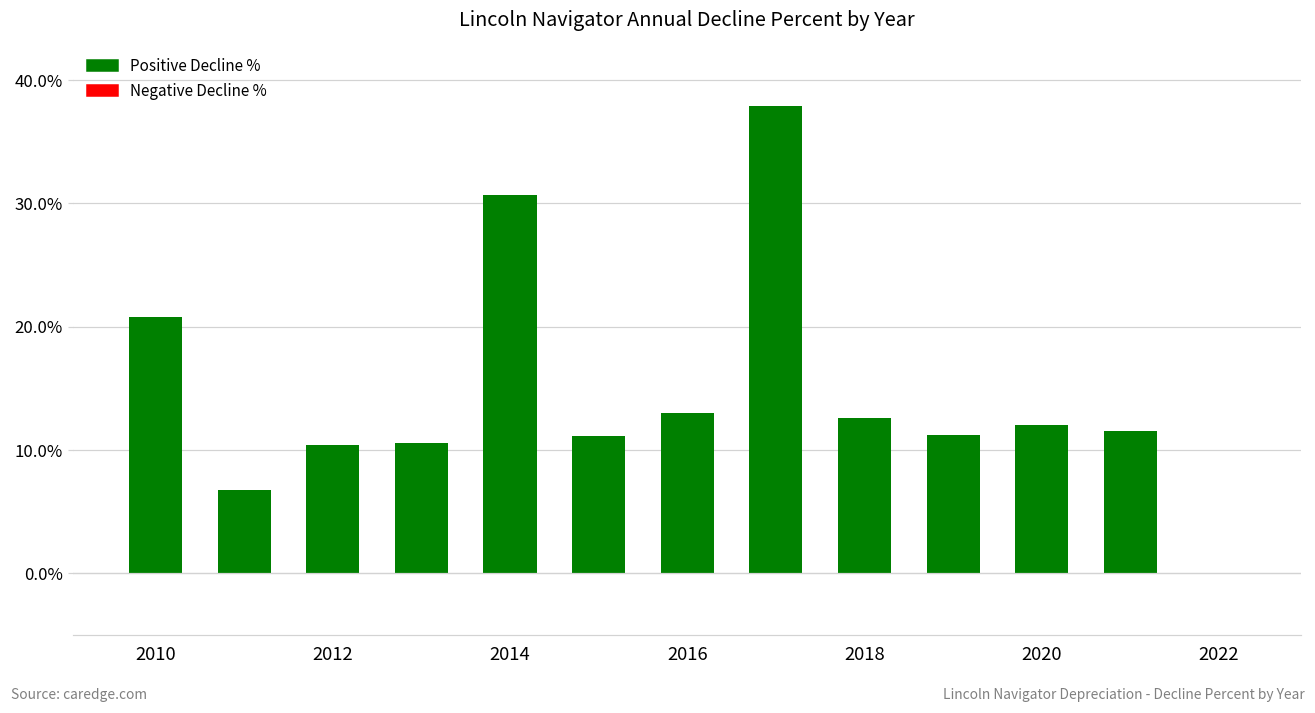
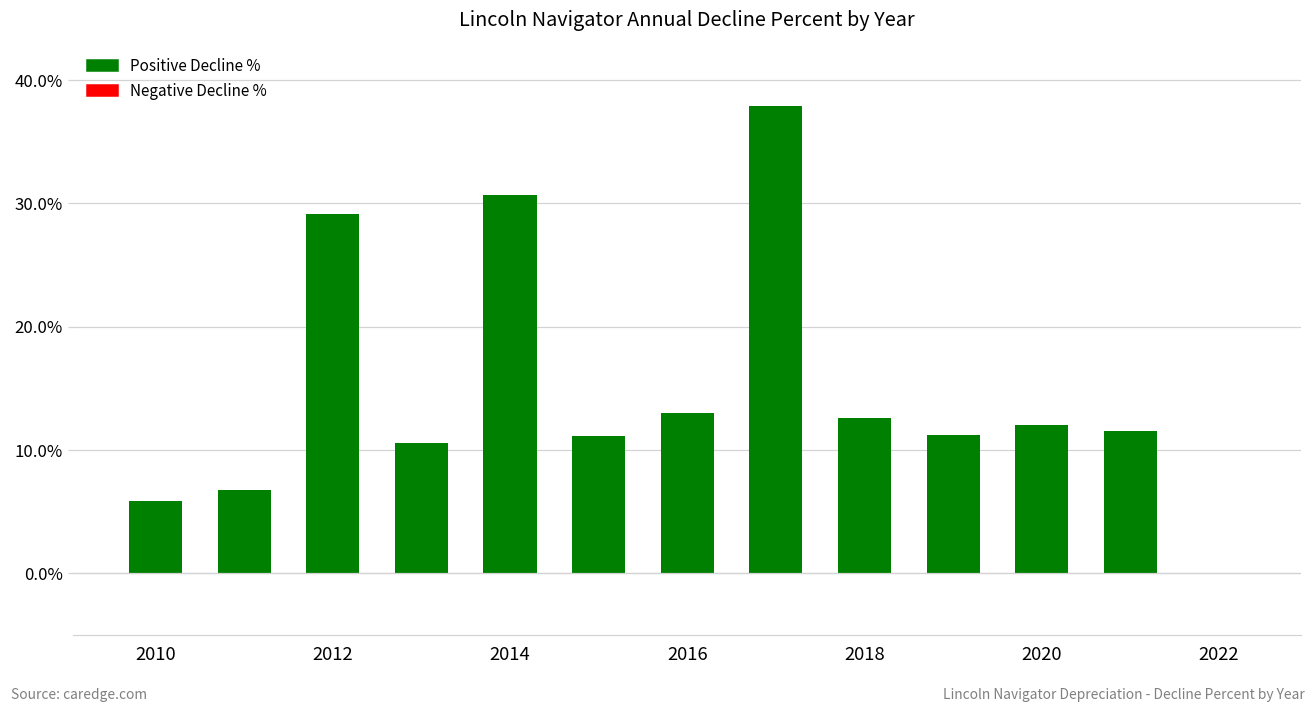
2010: 20.8% -> 5.9%
2012: 10.4% -> 29.2%
